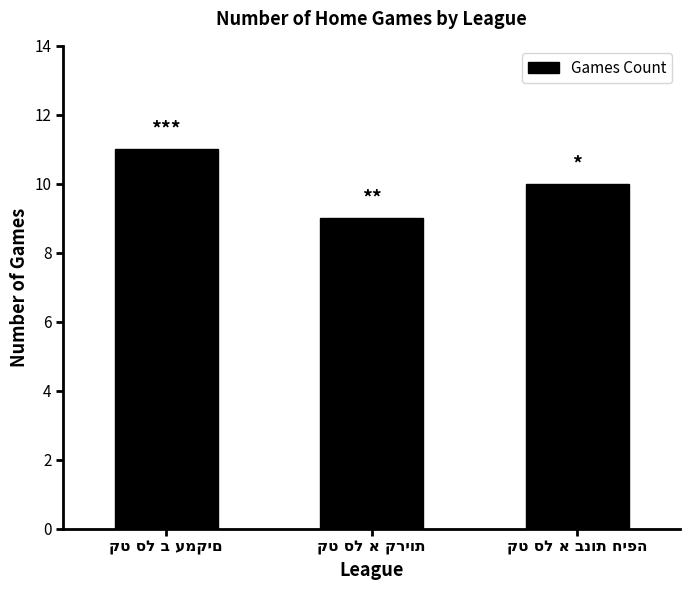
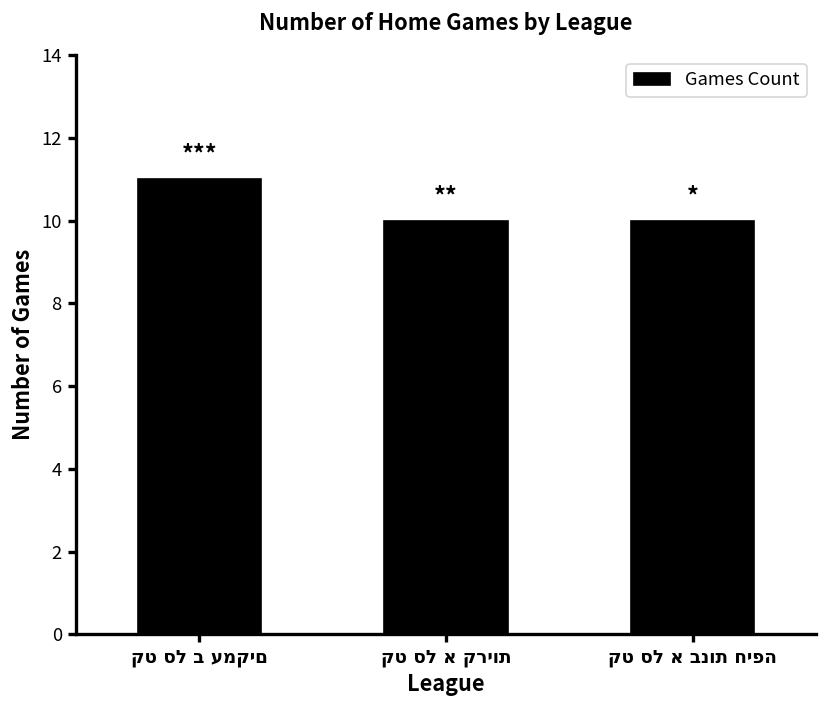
קט סל א קריות: 9 -> 10
